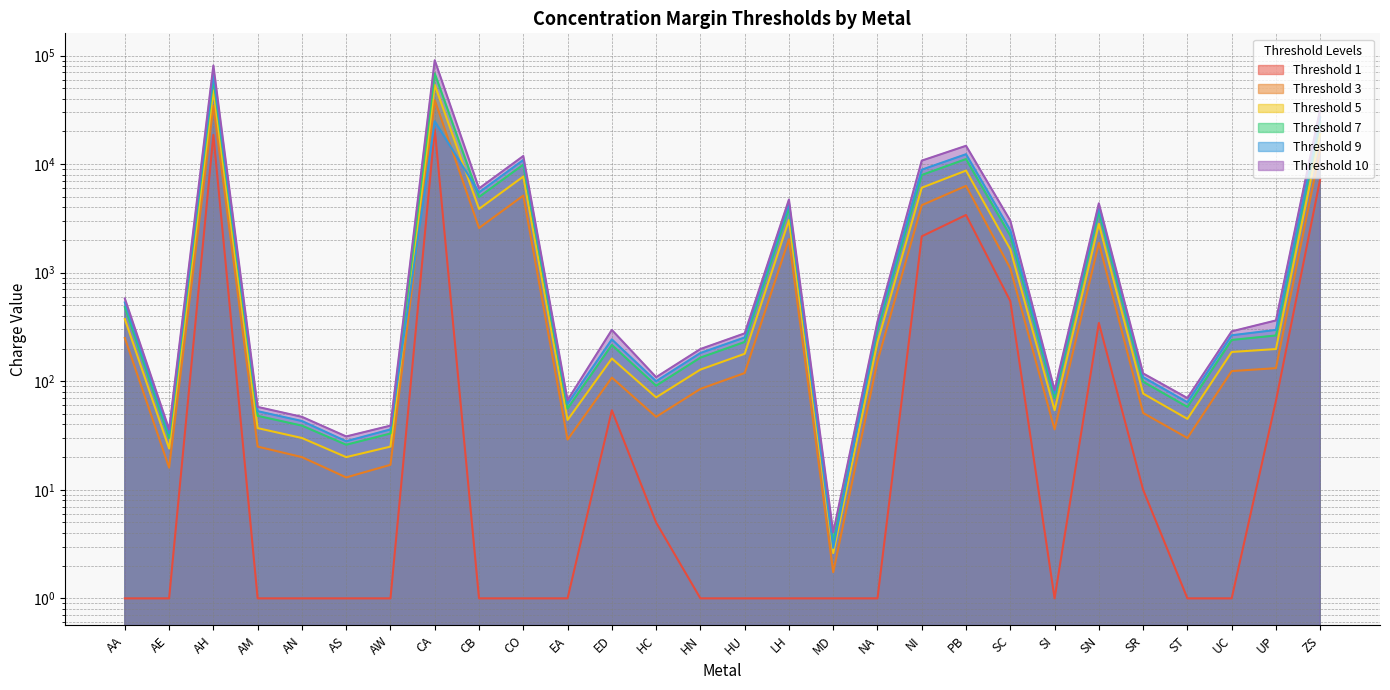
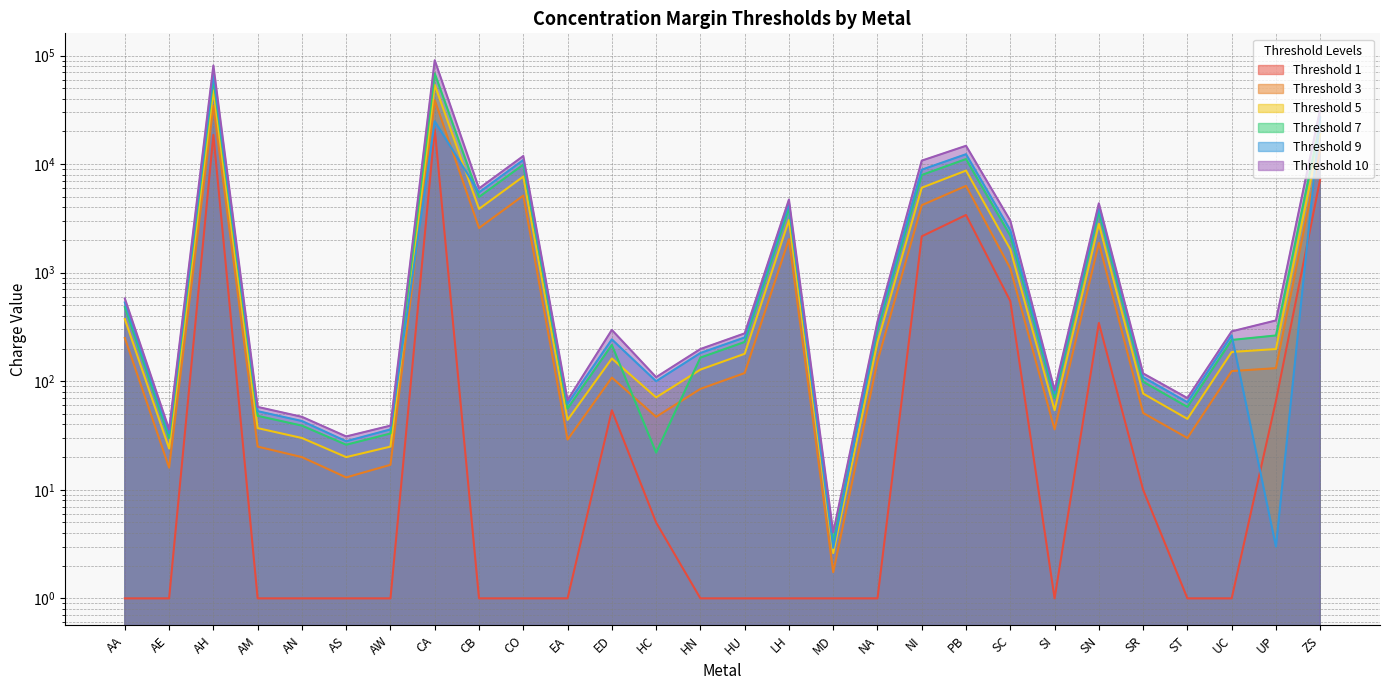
Threshold 7, HC: 90 -> 22
Threshold 9, UP: 300 -> 3
